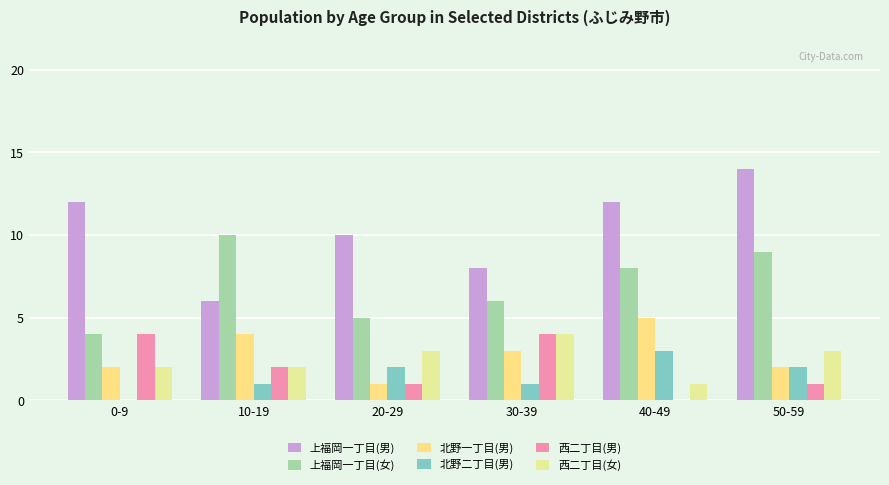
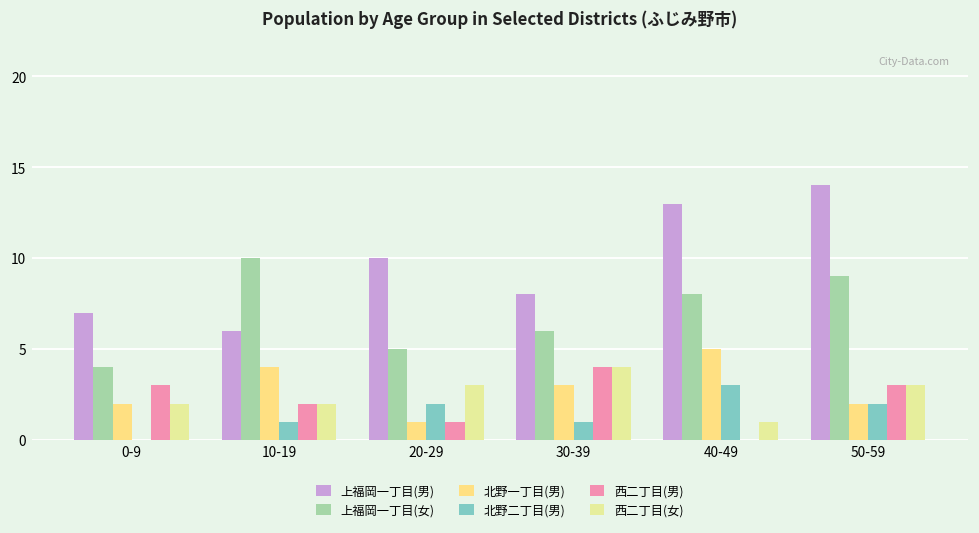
上福岡一丁目(男), 0-9: 12 -> 7
西二丁目(男), 0-9: 4 -> 3
上福岡一丁目(男), 40-49: 12 -> 13
西二丁目(男), 50-59: 1 -> 3
